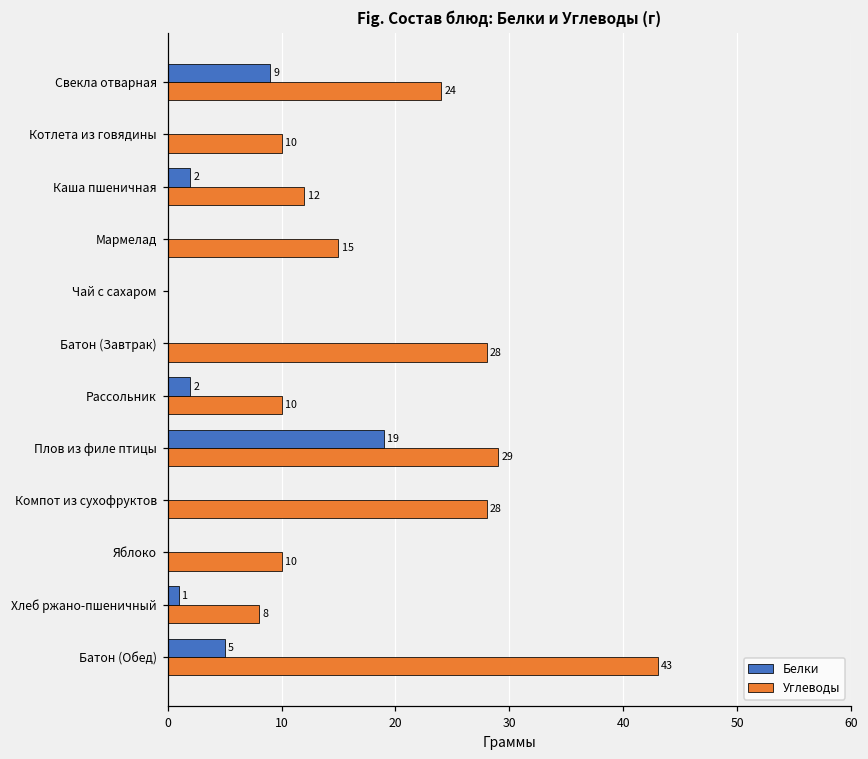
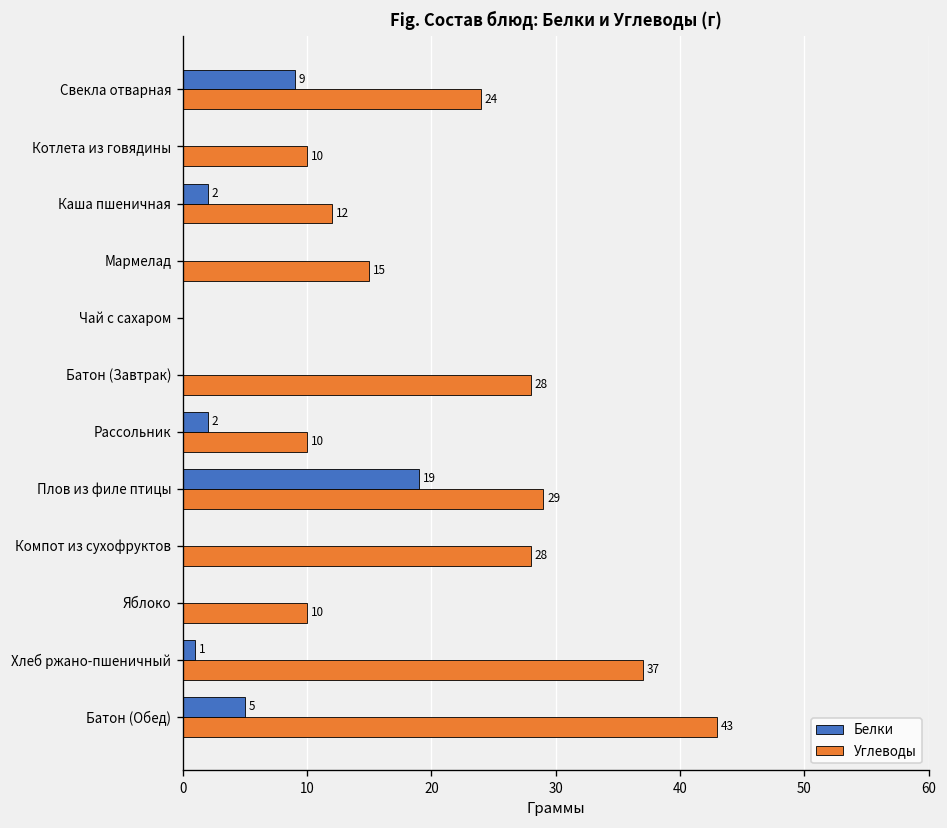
Углеводы, Хлеб ржано-пшеничный: 8 -> 37
